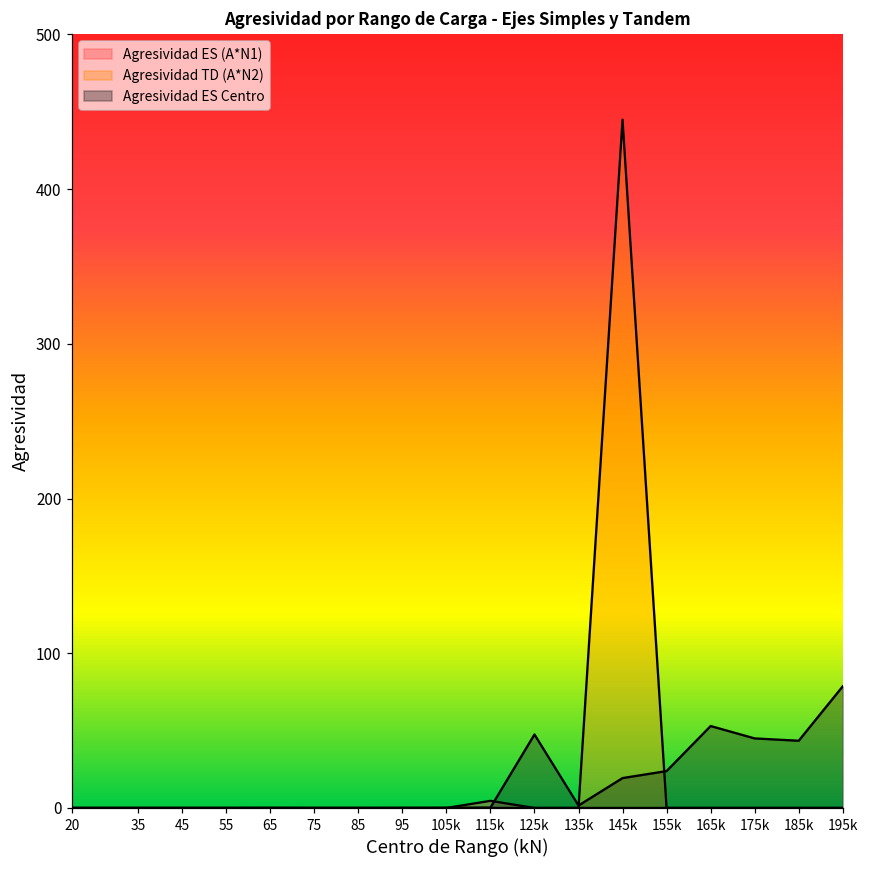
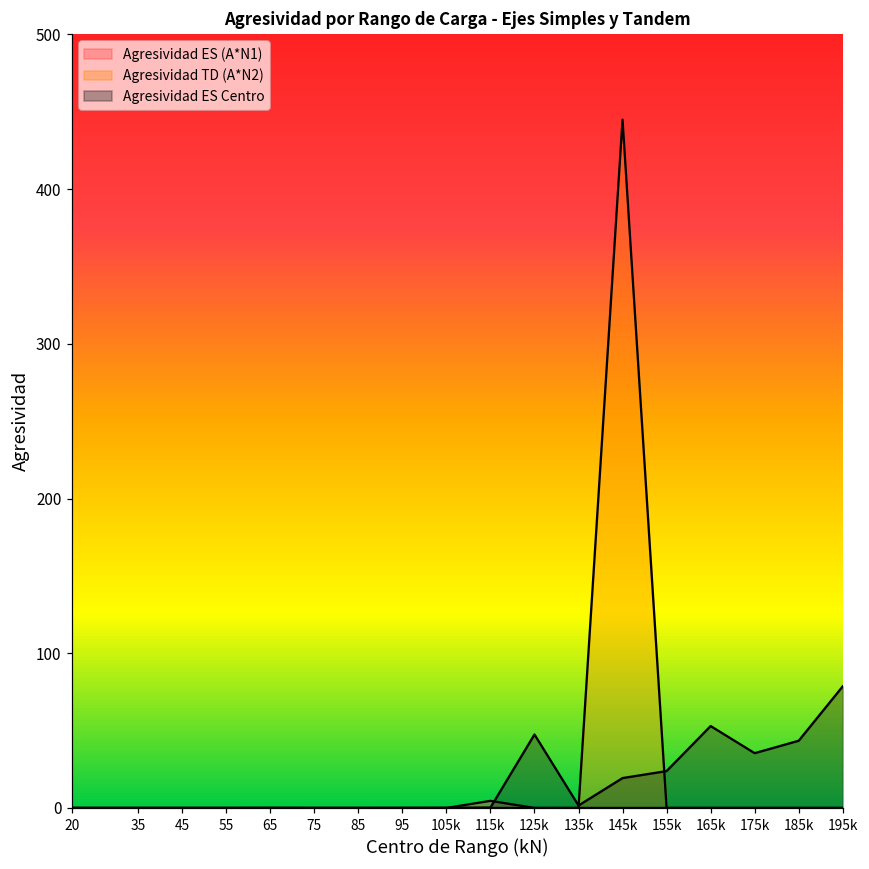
Agresividad ES Centro, 175k: 45 -> 35
